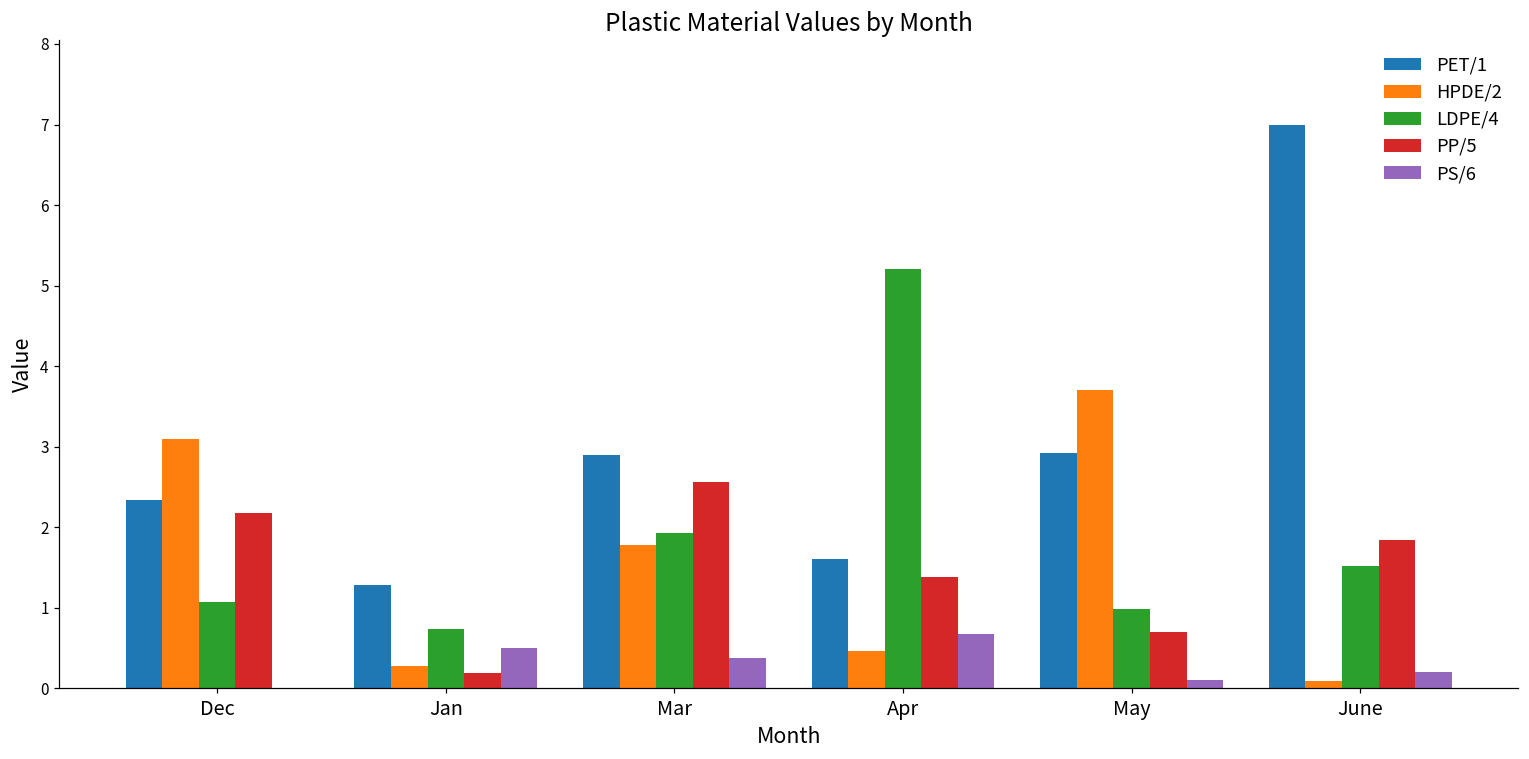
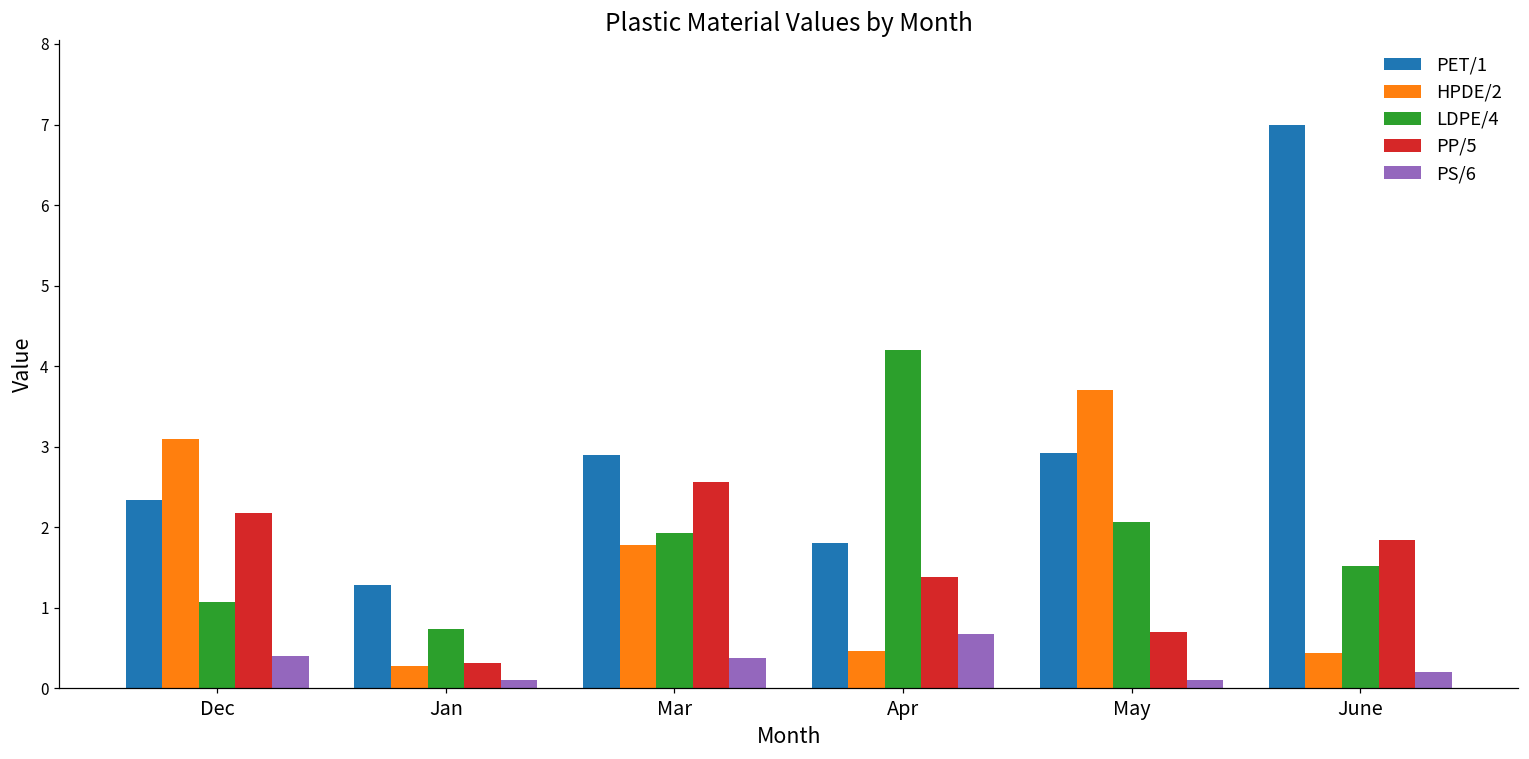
PS/6, Dec: 0.0 -> 0.4
PP/5, Jan: 0.2 -> 0.3
PS/6, Jan: 0.5 -> 0.1
PET/1, Apr: 1.6 -> 1.8
LDPE/4, Apr: 5.2 -> 4.2
LDPE/4, May: 1.0 -> 2.1
HPDE/2, June: 0.1 -> 0.4
